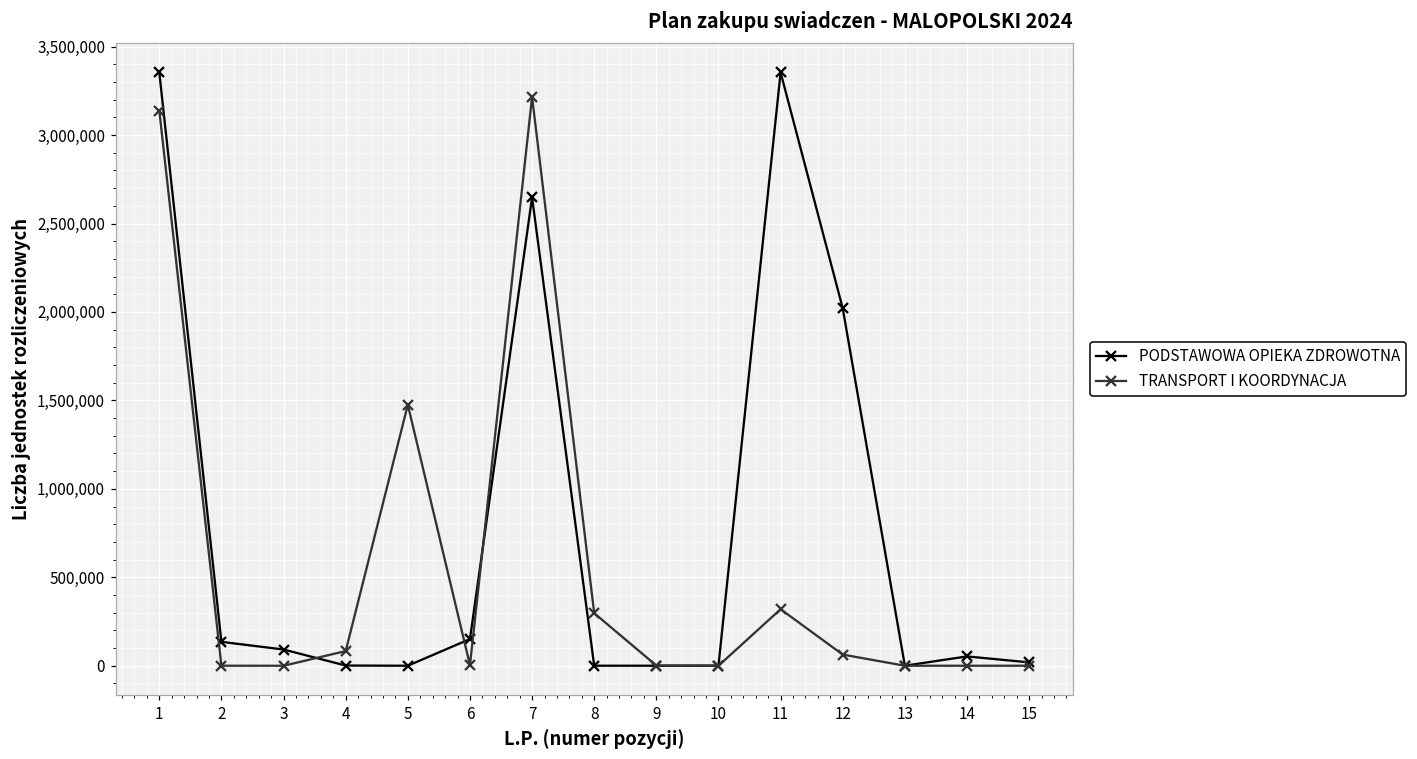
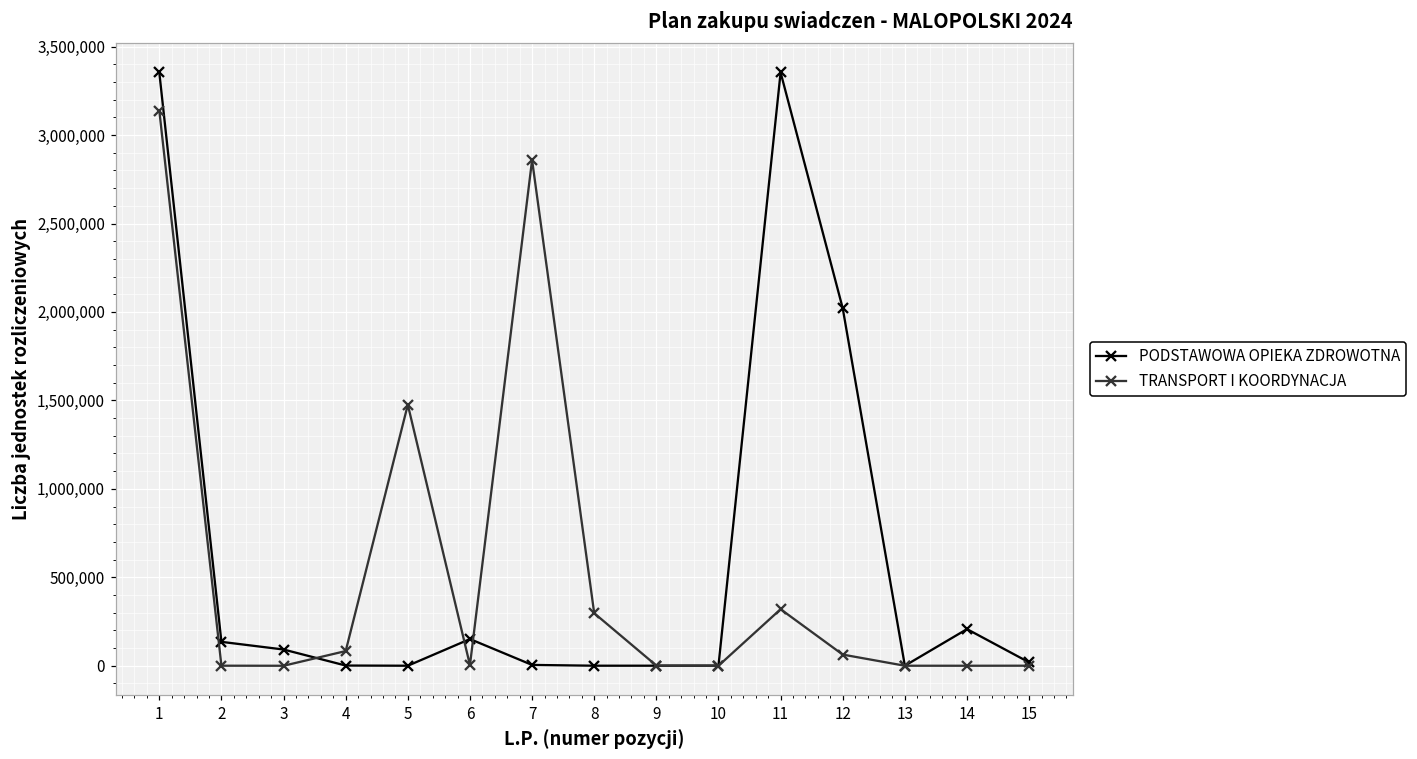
PODSTAWOWA OPIEKA ZDROWOTNA, 7: 2,650,000 -> 0
TRANSPORT I KOORDYNACJA, 7: 3,220,000 -> 2,860,000
PODSTAWOWA OPIEKA ZDROWOTNA, 14: 50,000 -> 210,000
